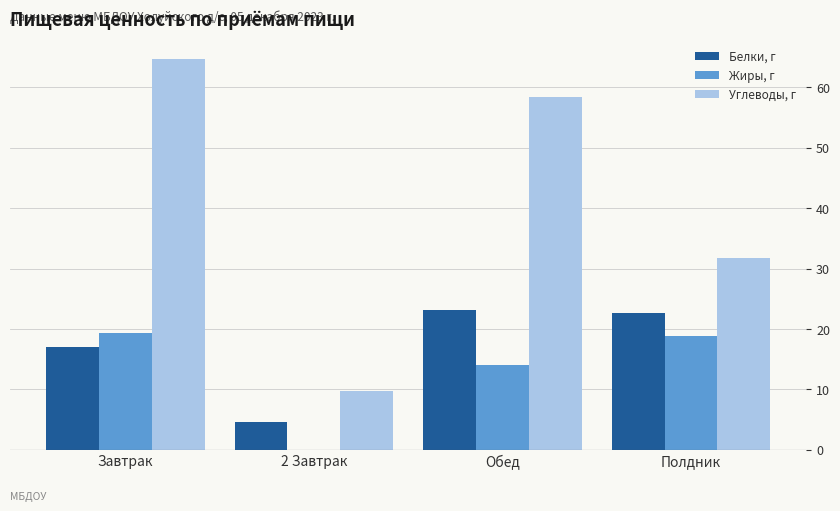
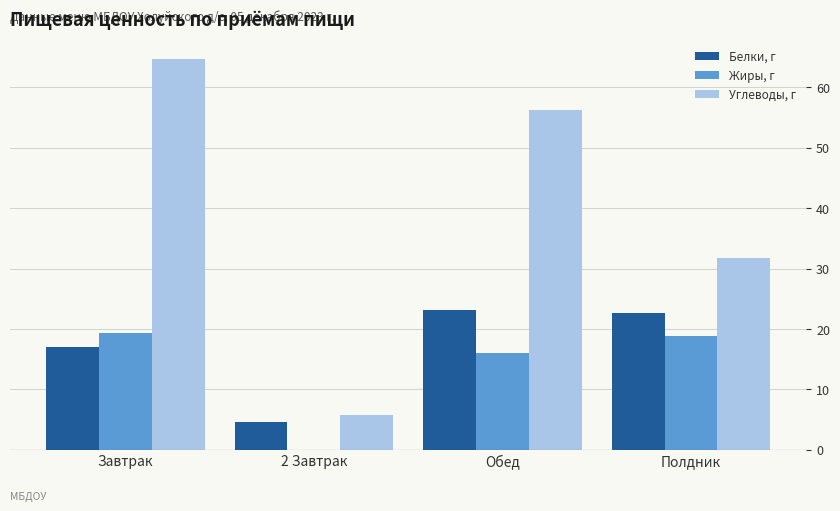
Углеводы, г, 2 Завтрак: 10 -> 6
Жиры, г, Обед: 14 -> 16
Углеводы, г, Обед: 58 -> 56
